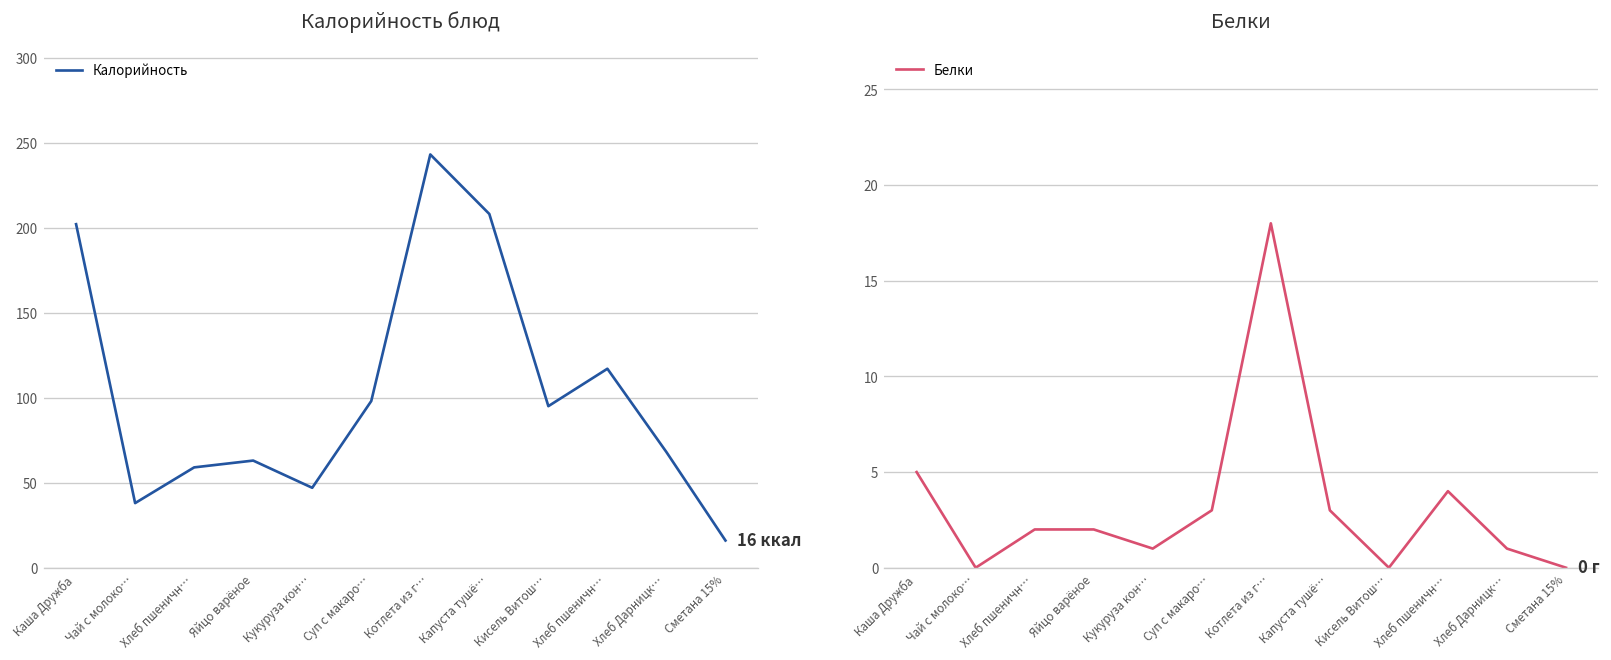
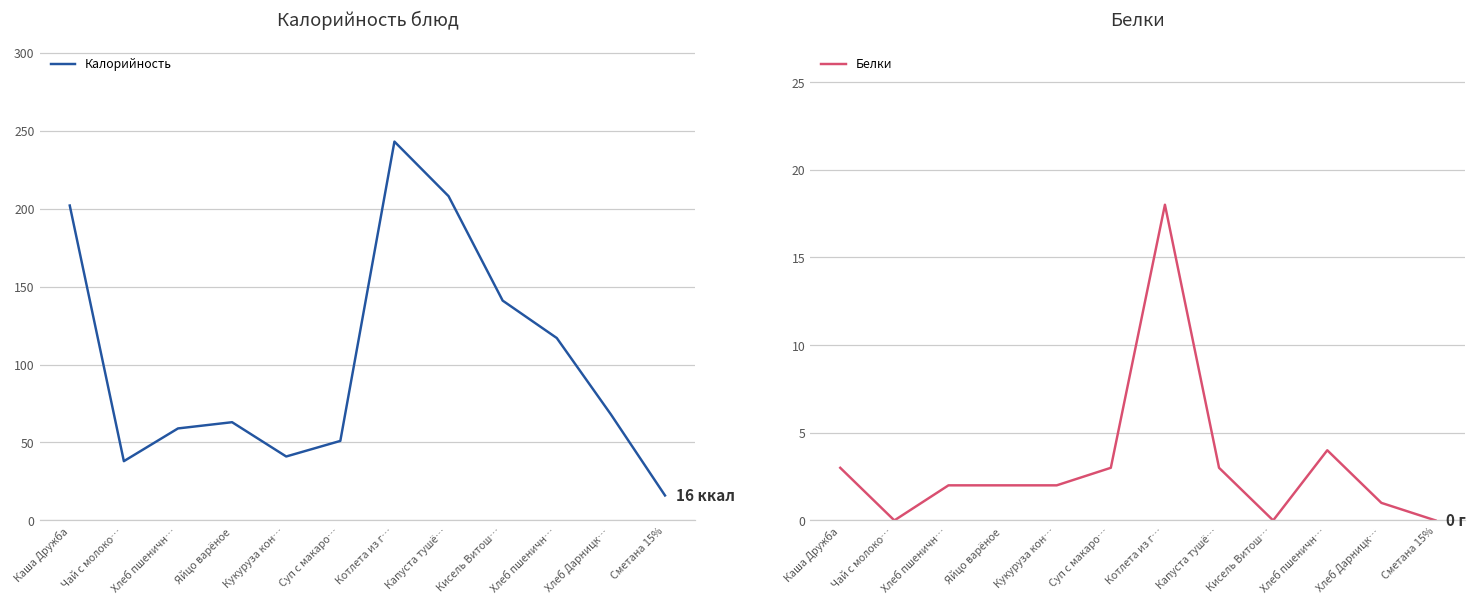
Калорийность блюд, Кукуруза кон…: 47 -> 41
Калорийность блюд, Суп с макаро…: 98 -> 51
Калорийность блюд, Кисель Витош…: 95 -> 141
Белки, Каша Дружба: 5 -> 3
Белки, Кукуруза кон…: 1 -> 2
